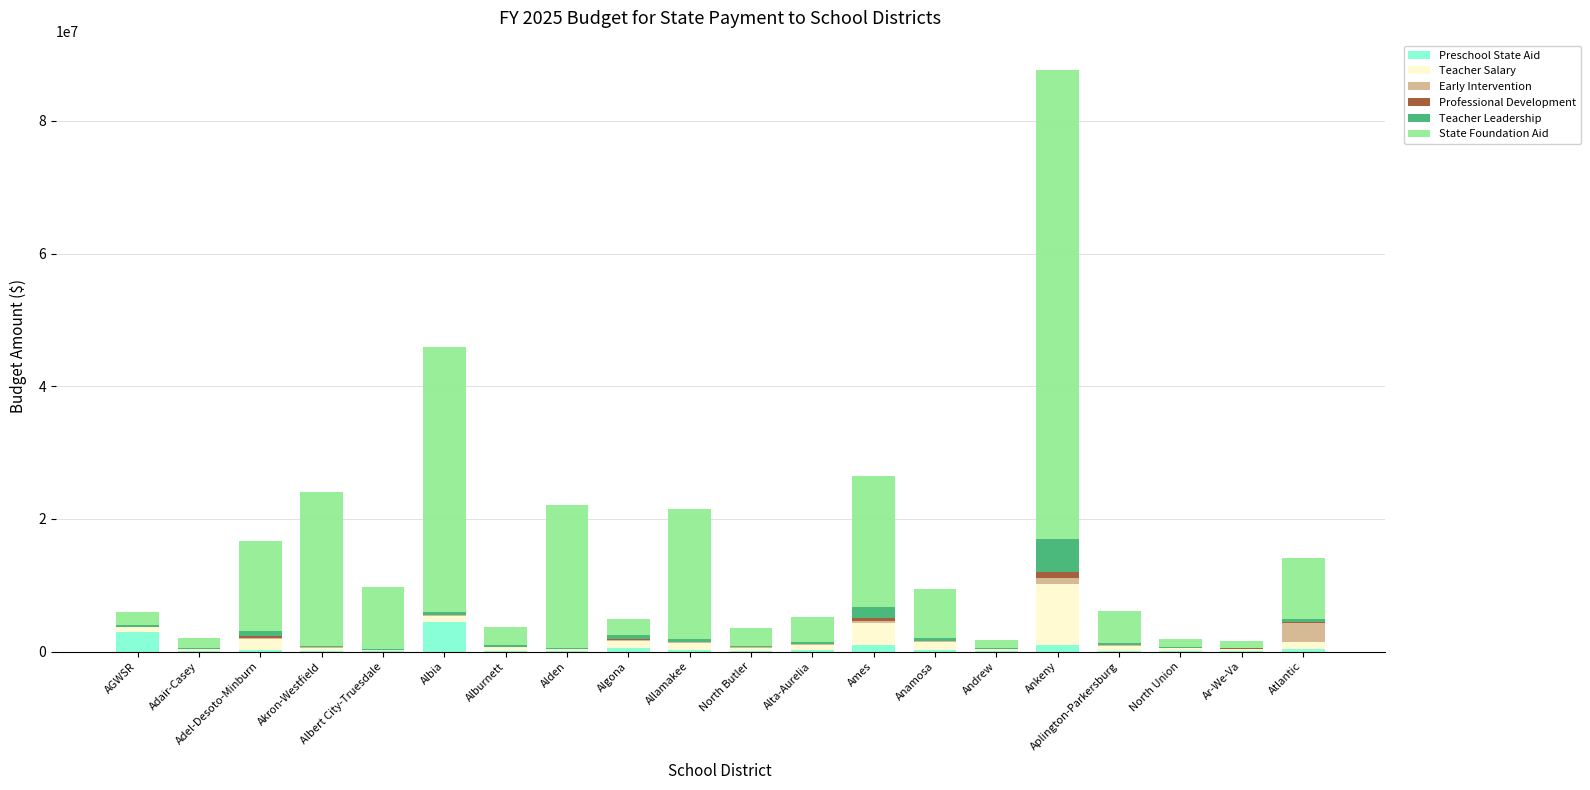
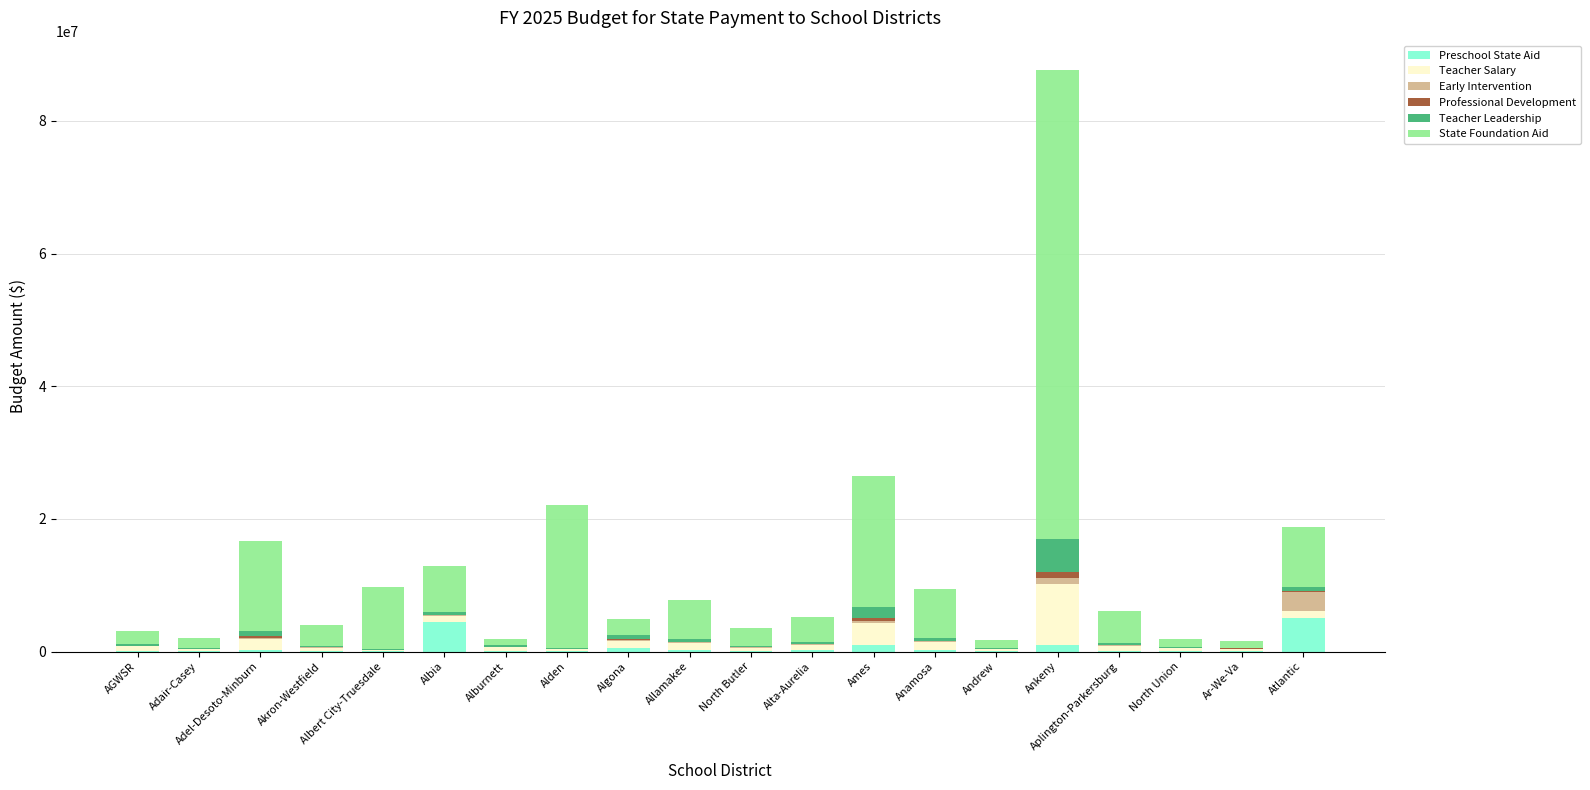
Preschool State Aid, AGWSR: 3000000 -> 0
State Foundation Aid, Akron-Westfield: 23000000 -> 3000000
State Foundation Aid, Albia: 40000000 -> 7000000
State Foundation Aid, Alburnett: 3000000 -> 1000000
State Foundation Aid, Allamakee: 20000000 -> 6000000
Preschool State Aid, Atlantic: 0 -> 5000000
